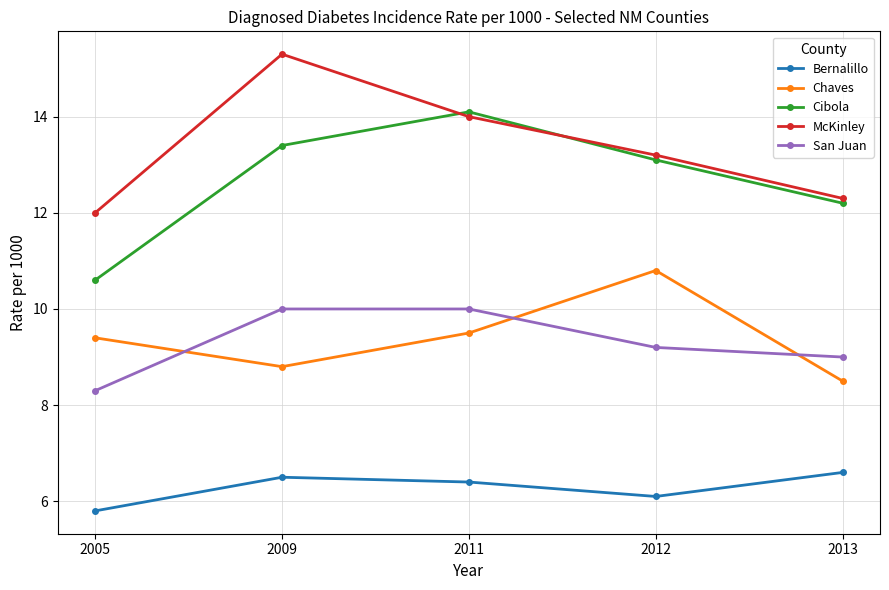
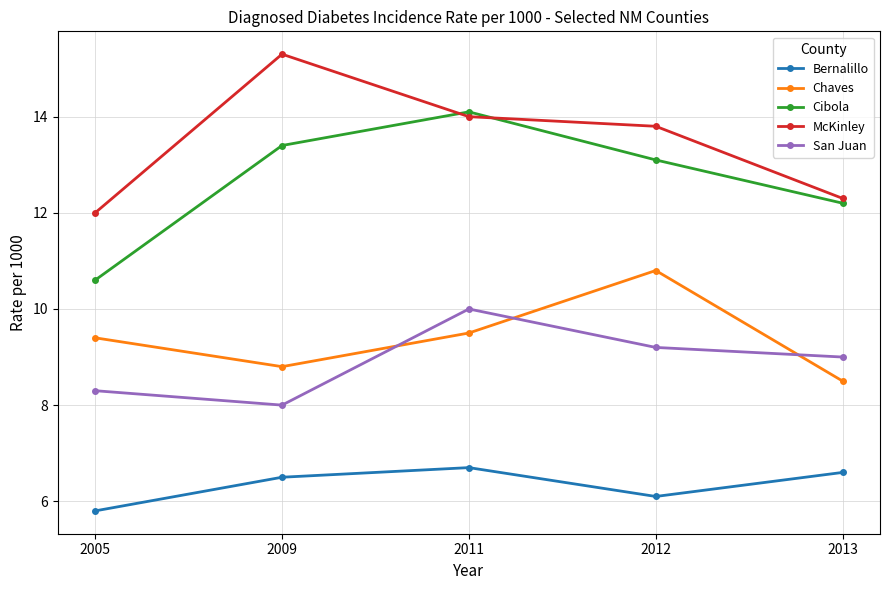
San Juan, 2009: 10 -> 8
Bernalillo, 2011: 6.4 -> 6.7
McKinley, 2012: 13.2 -> 13.8
